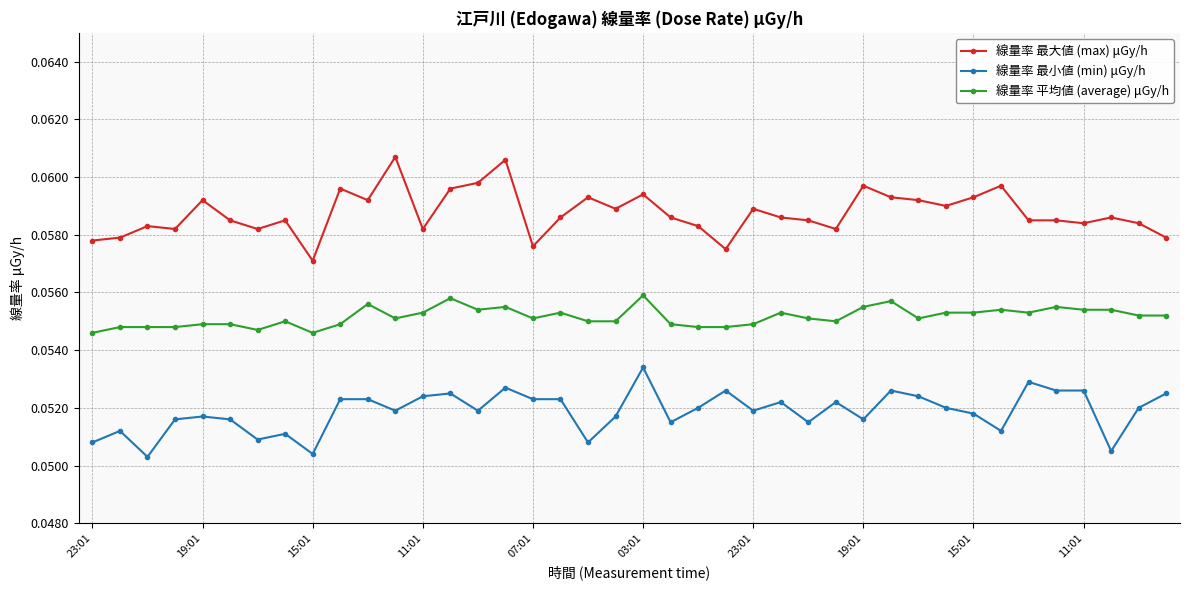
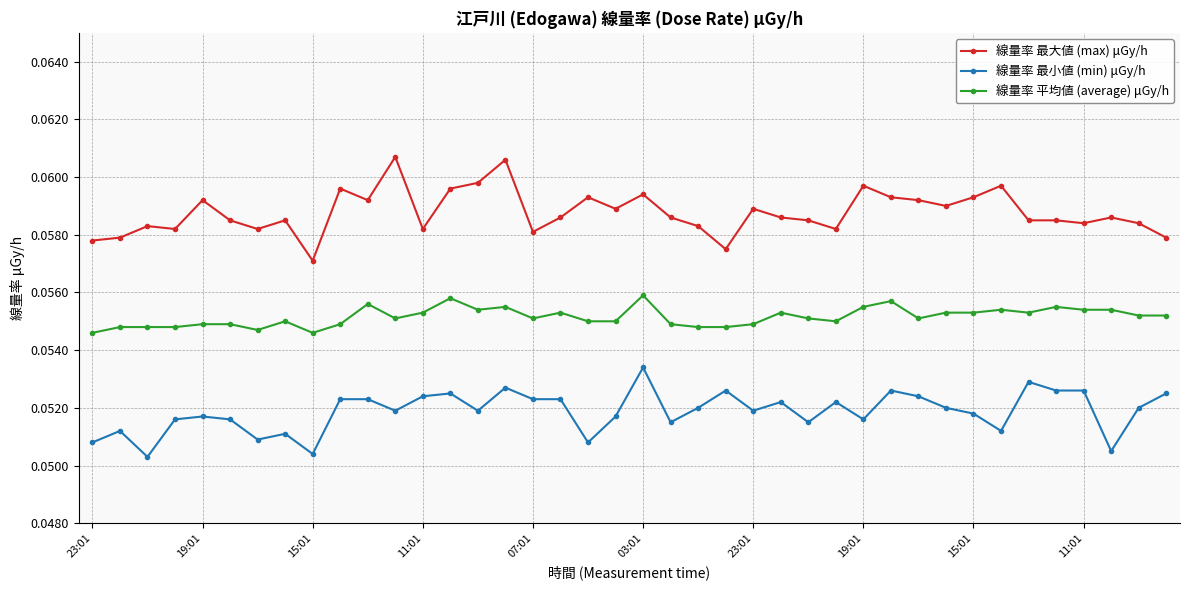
線量率 最大値 (max) μGy/h, 07:01: 0.0576 -> 0.0581
